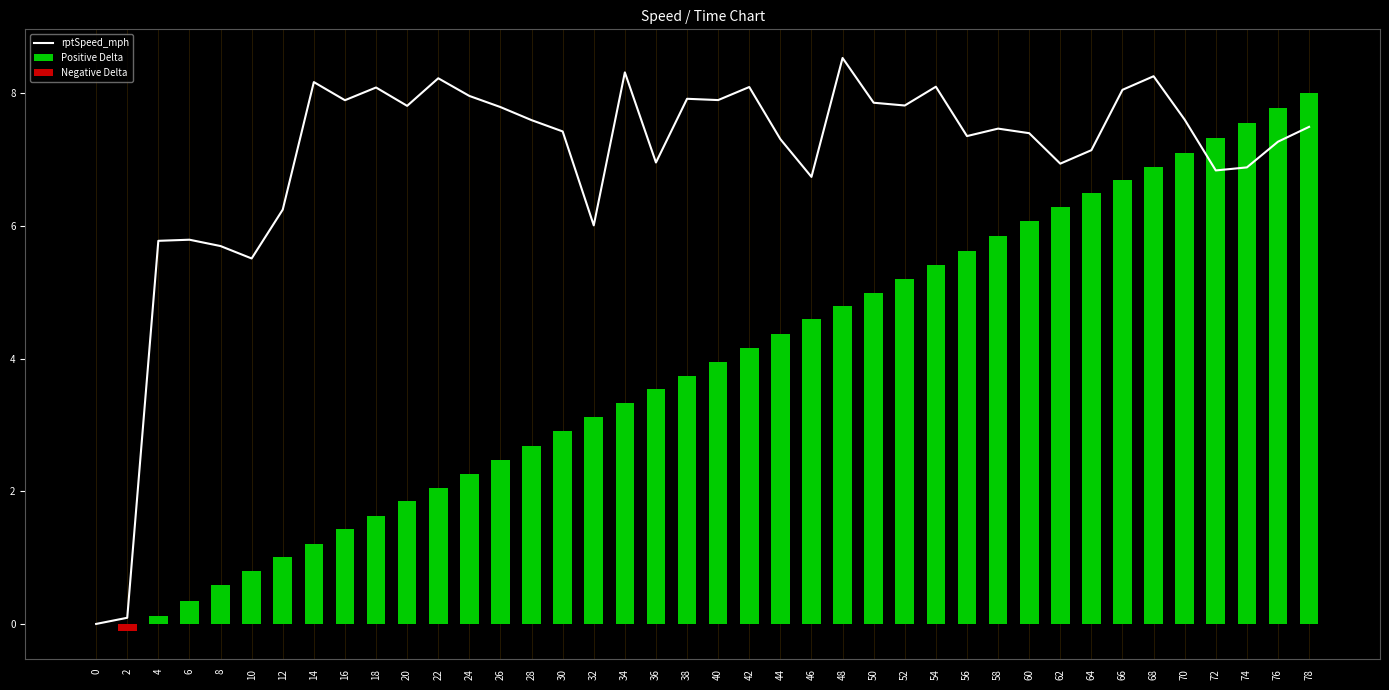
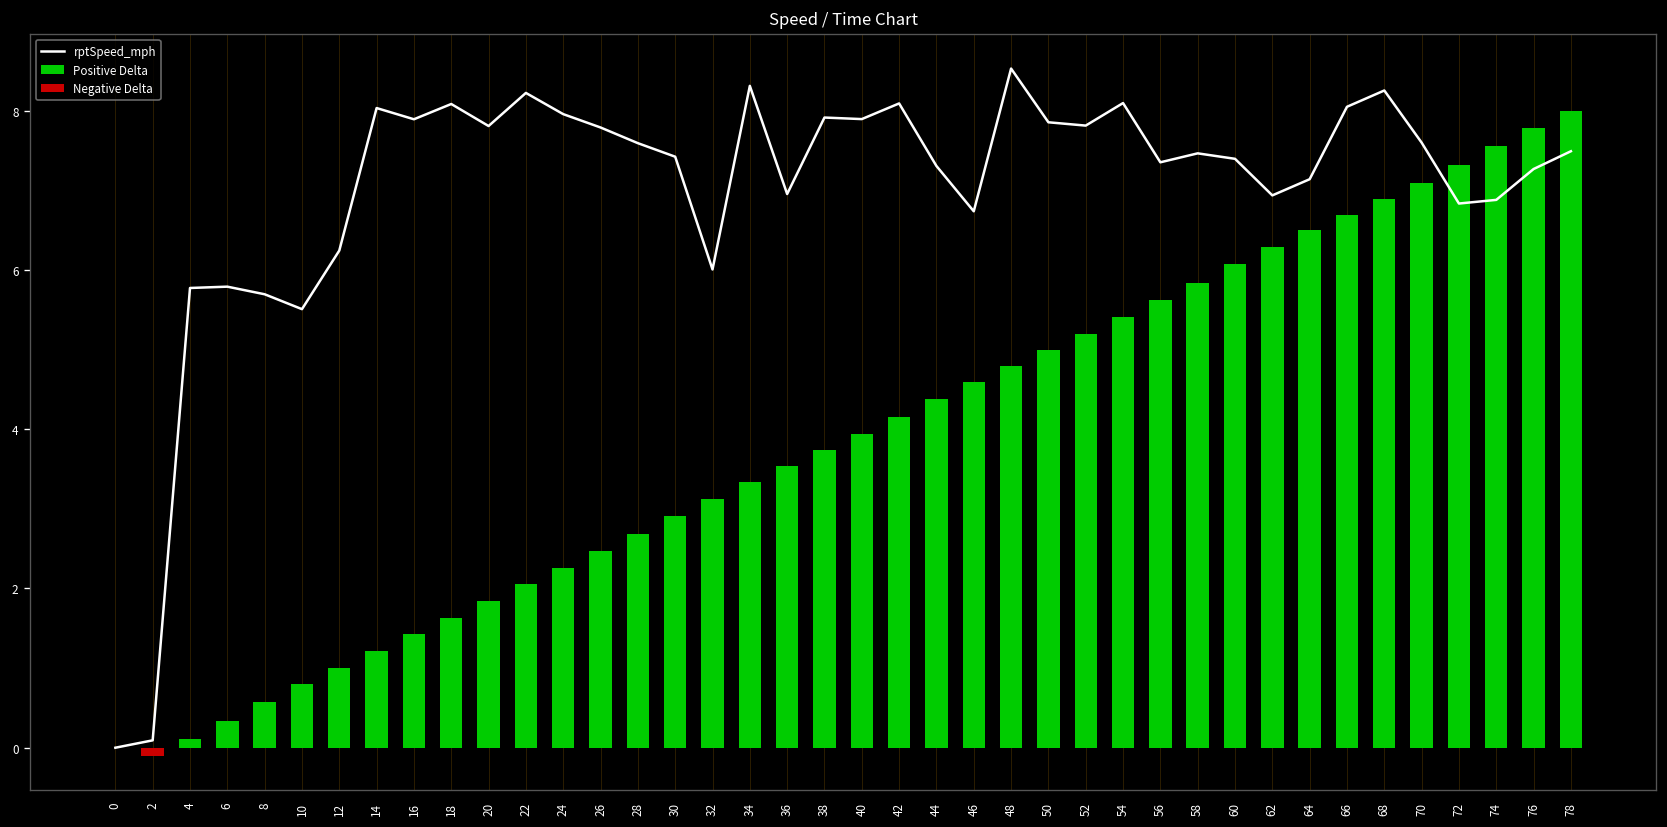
rptSpeed_mph, 14: 8.2 -> 8.0
